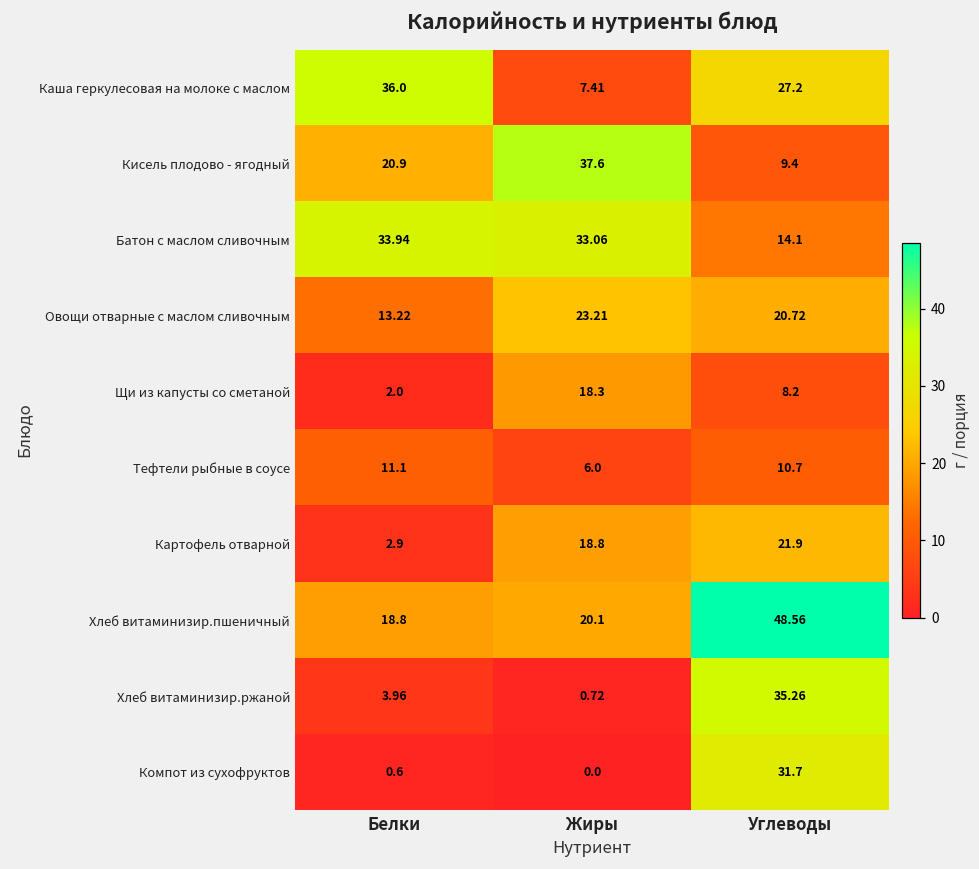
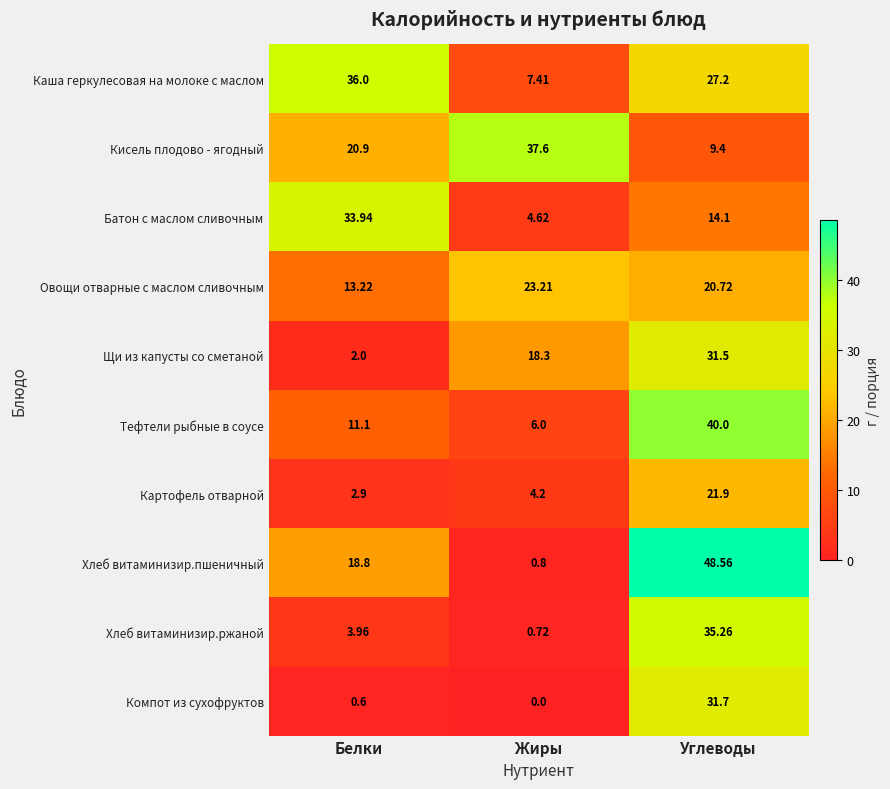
Батон с маслом сливочным, Жиры: 33.06 -> 4.62
Щи из капусты со сметаной, Углеводы: 8.2 -> 31.5
Тефтели рыбные в соусе, Углеводы: 10.7 -> 40.0
Картофель отварной, Жиры: 18.8 -> 4.2
Хлеб витаминизир.пшеничный, Жиры: 20.1 -> 0.8
